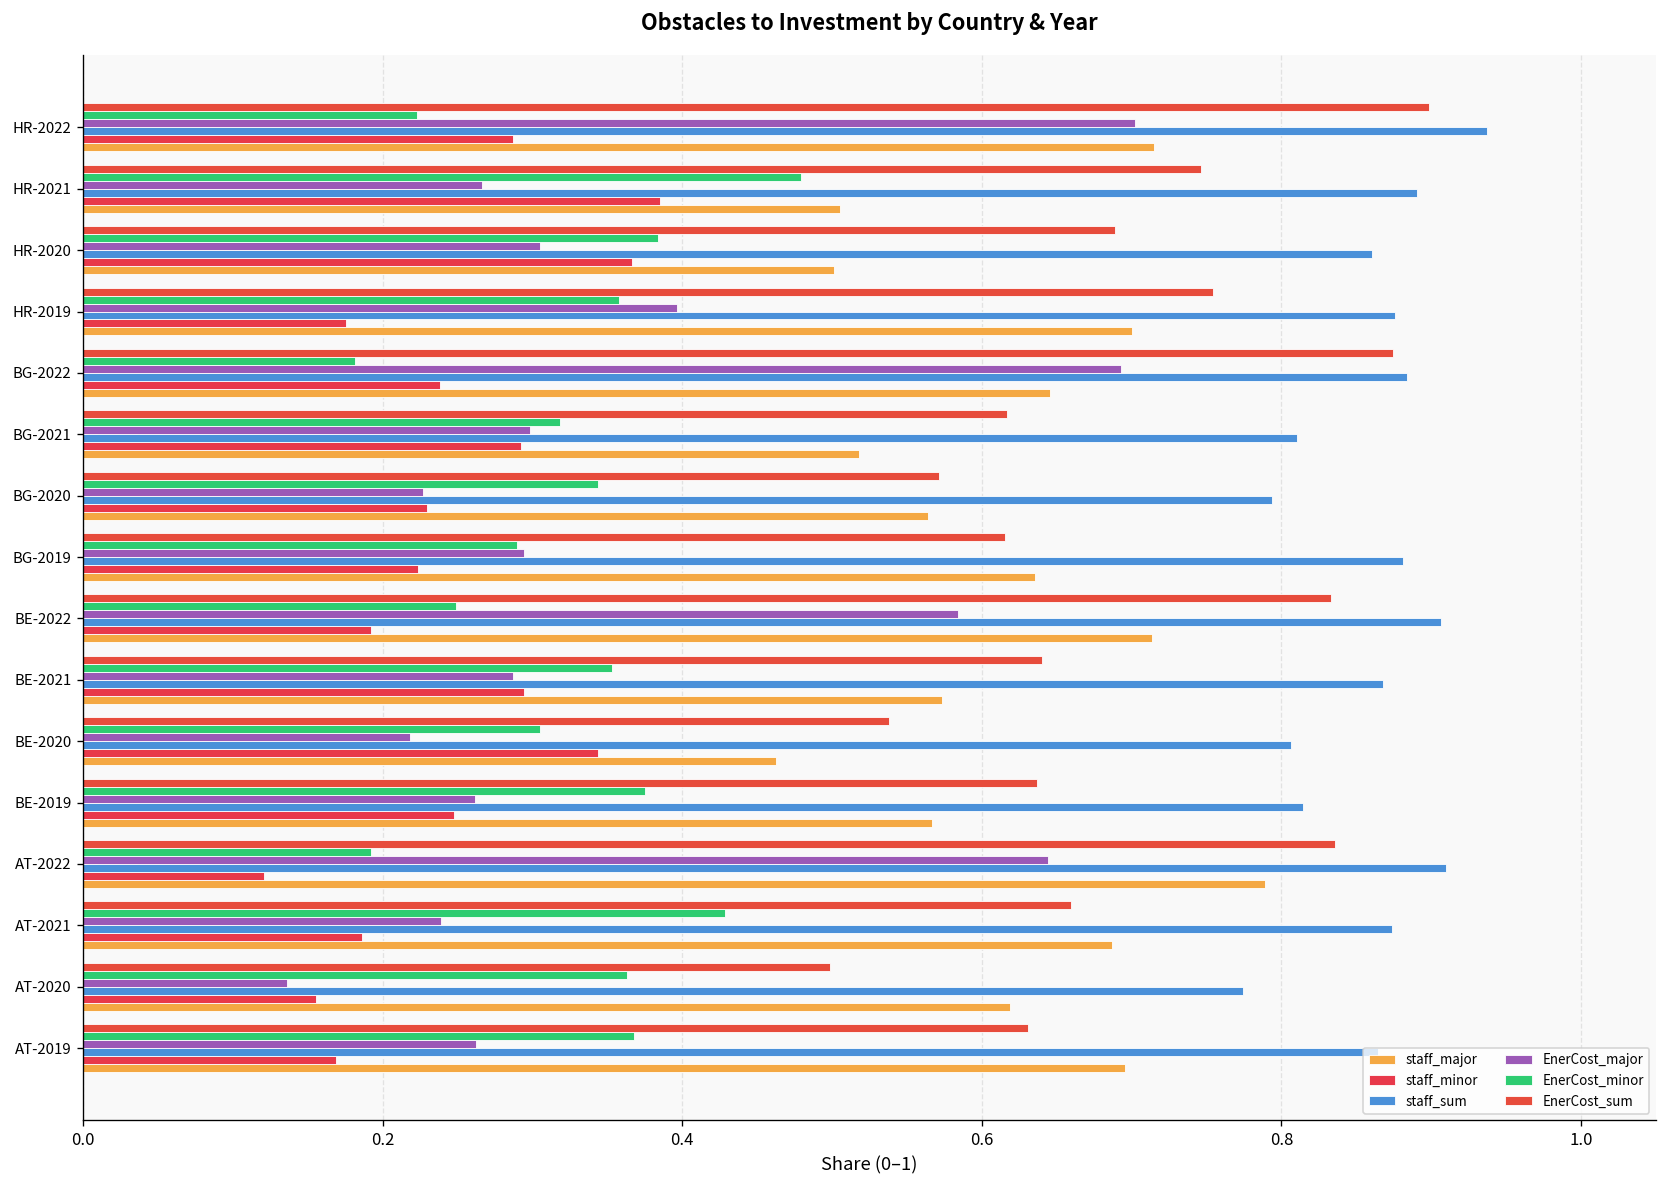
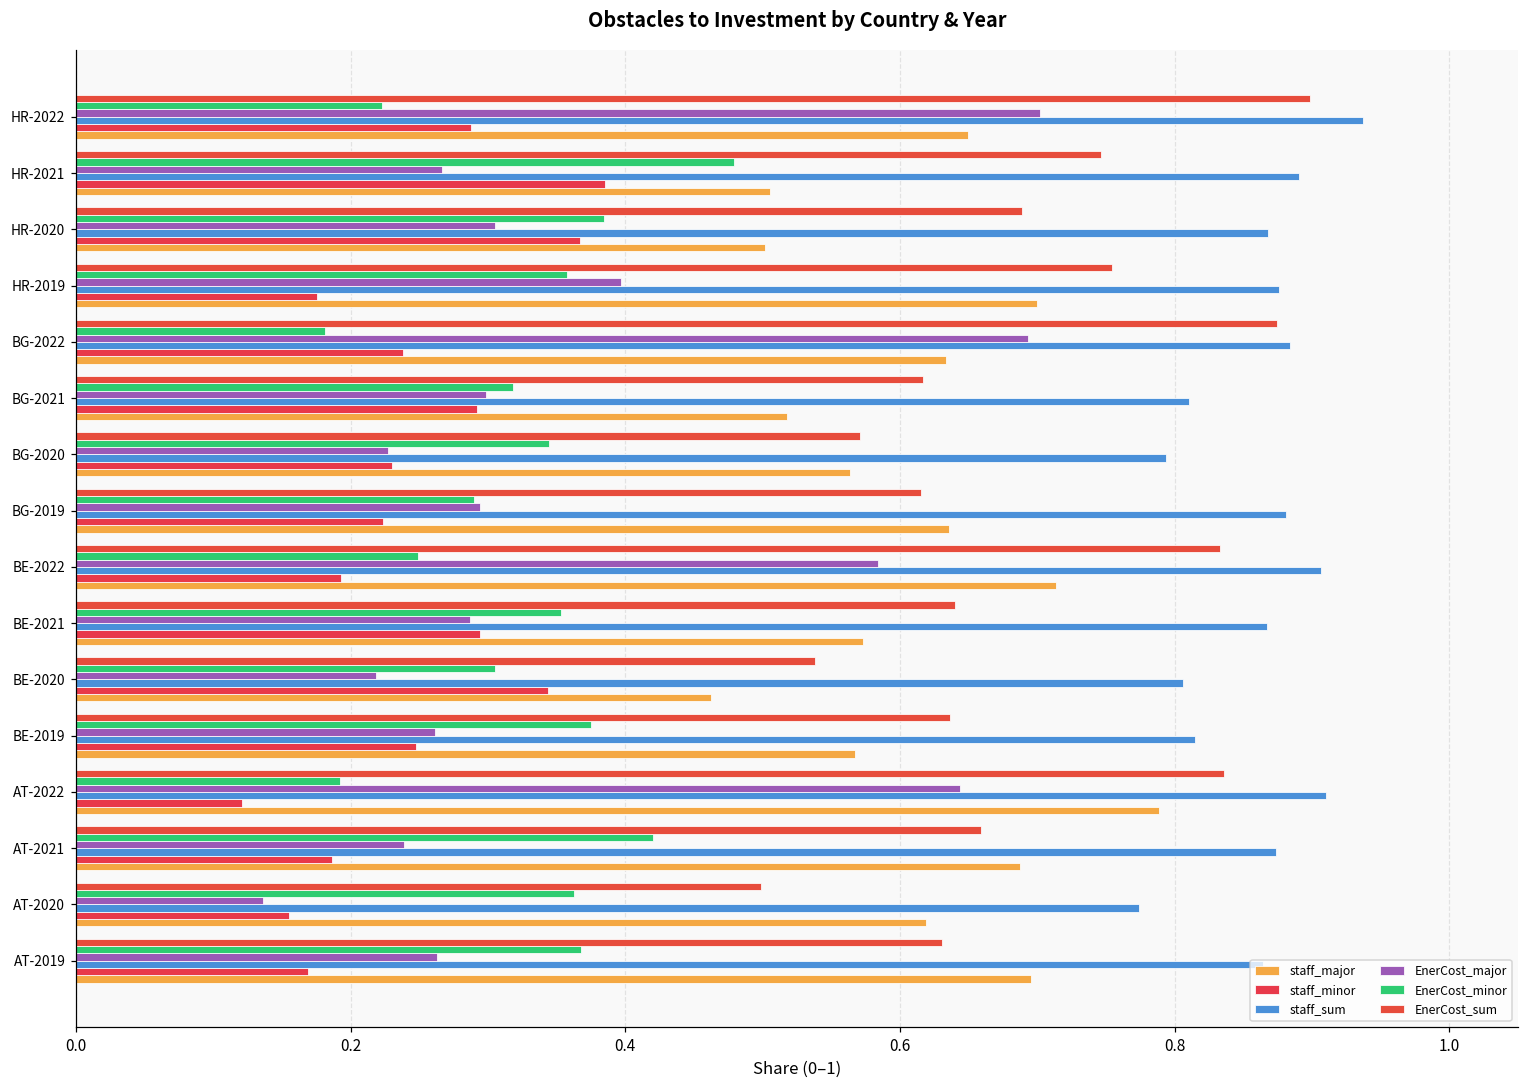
staff_major, HR-2022: 0.715 -> 0.650
staff_sum, HR-2020: 0.861 -> 0.868
staff_major, BG-2022: 0.646 -> 0.634
EnerCost_minor, AT-2021: 0.428 -> 0.420
